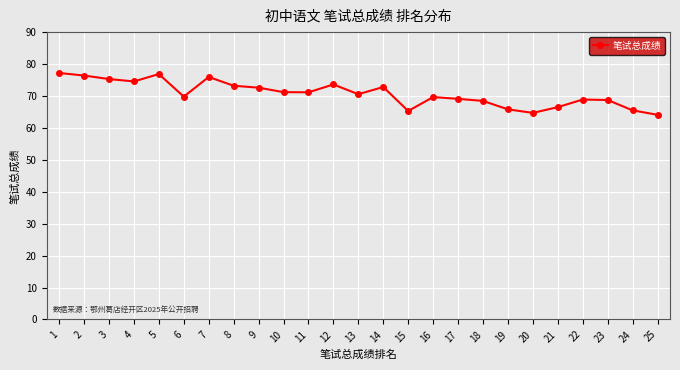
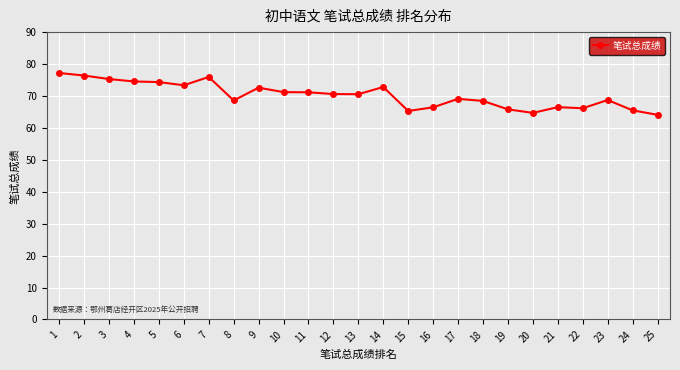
5: 77 -> 74
6: 70 -> 73
8: 73 -> 69
12: 74 -> 71
16: 70 -> 66
22: 69 -> 66
